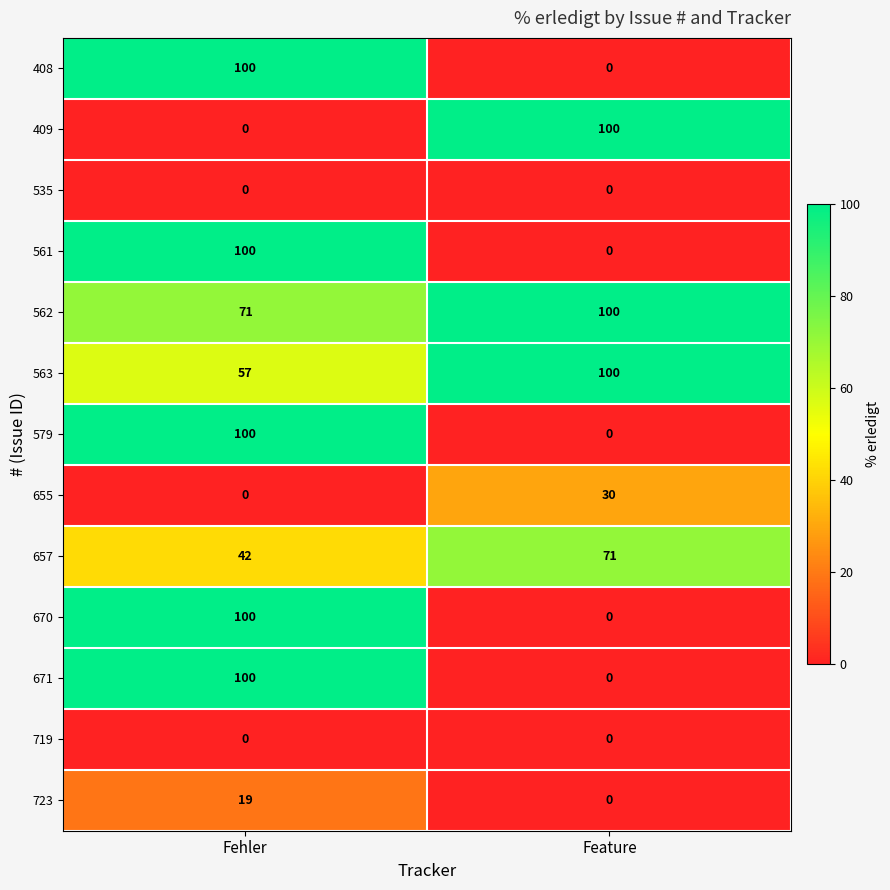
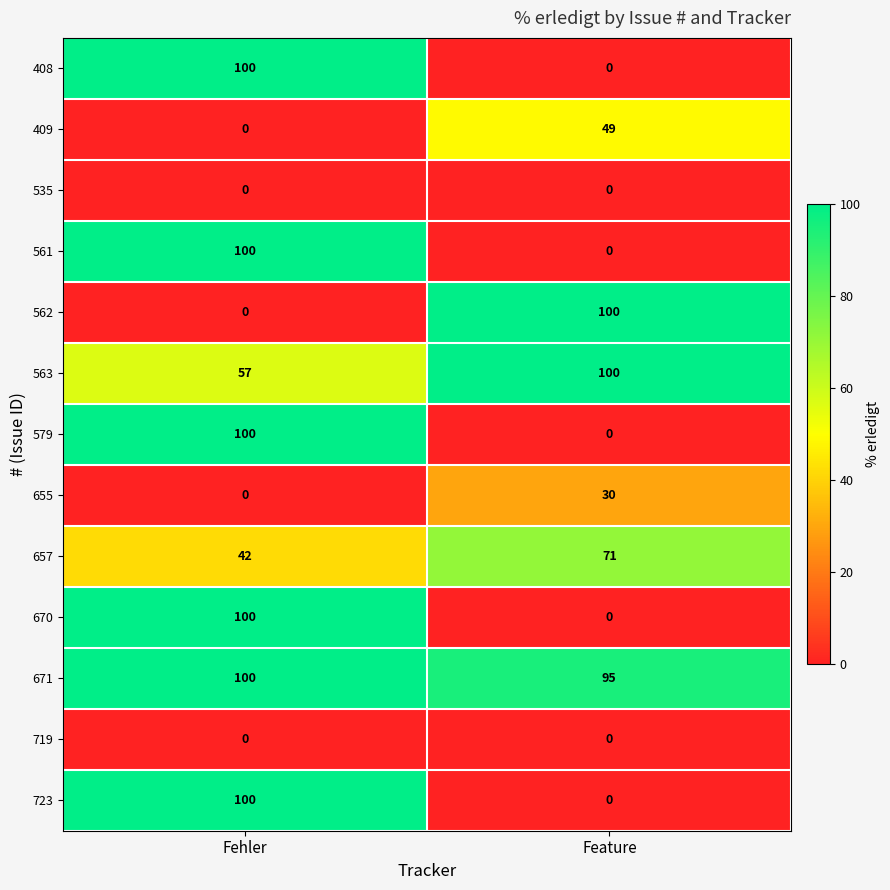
409, Feature: 100 -> 49
562, Fehler: 71 -> 0
671, Feature: 0 -> 95
723, Fehler: 19 -> 100
